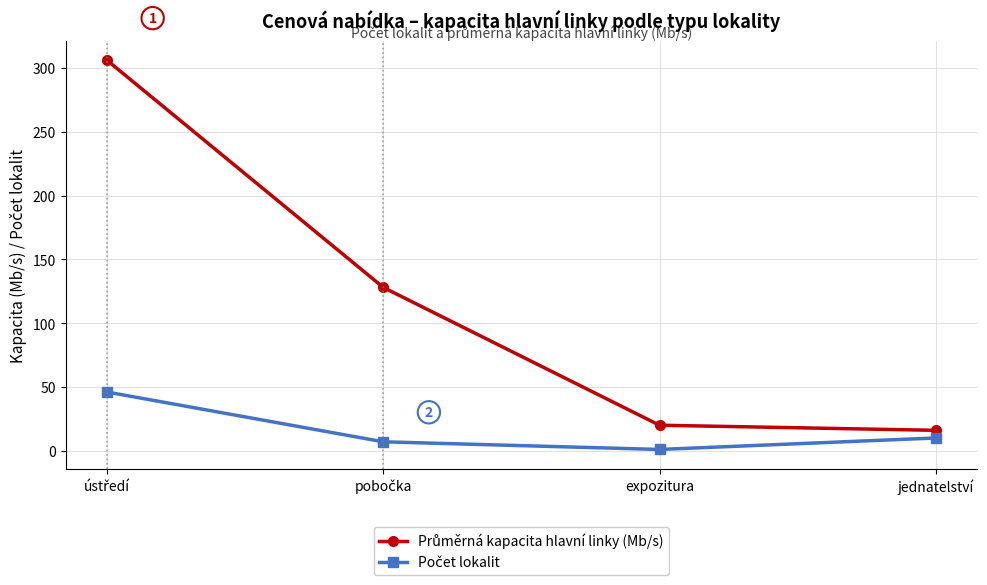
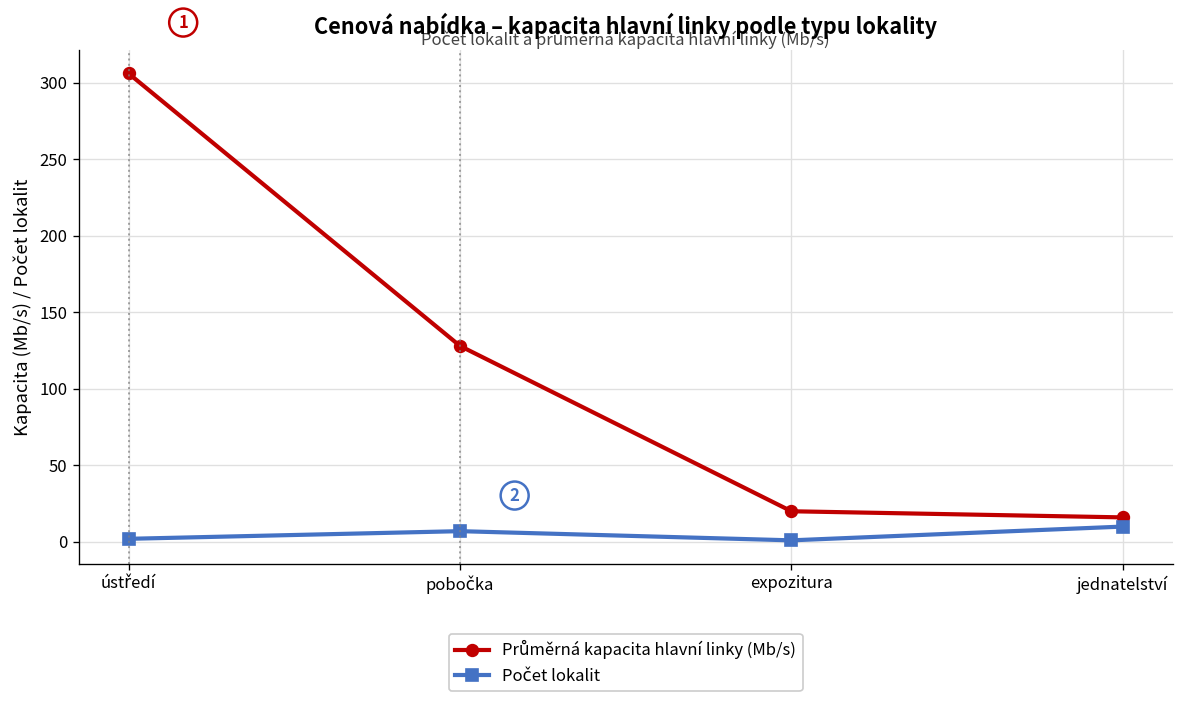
Počet lokalit, ústředí: 46 -> 2
